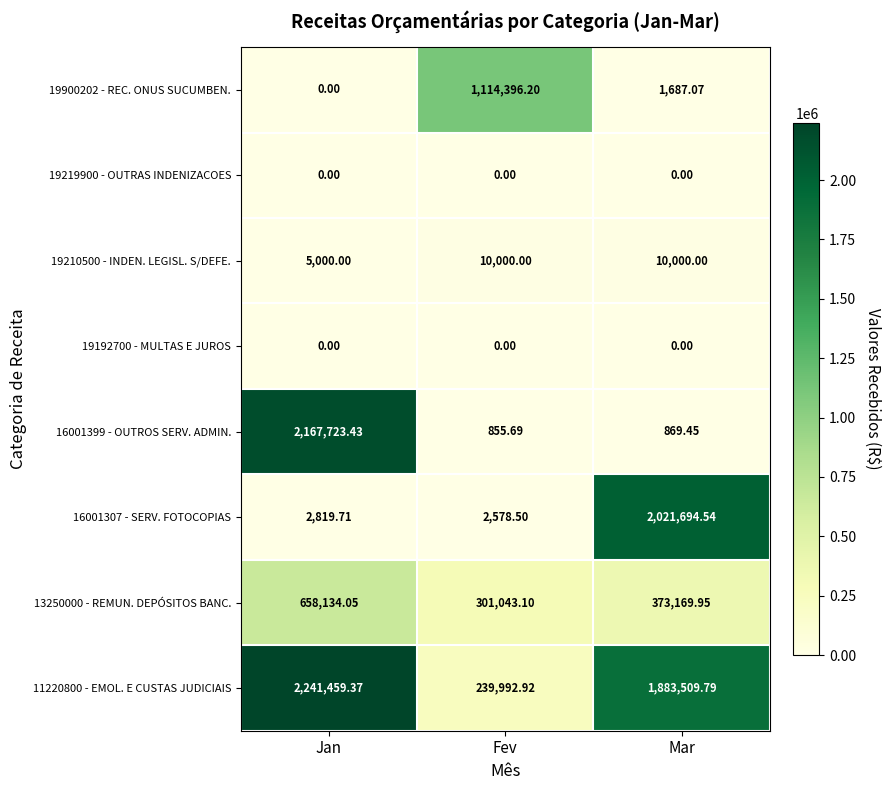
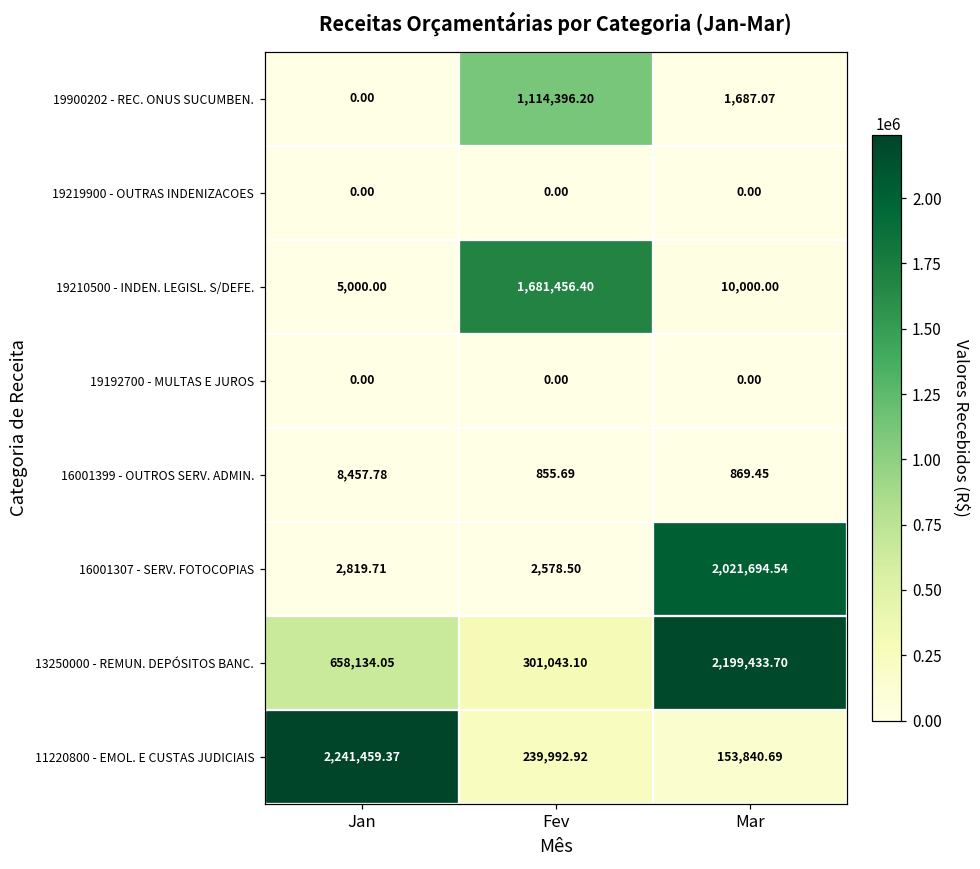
19210500 - INDEN. LEGISL. S/DEFE., Fev: 10,000.00 -> 1,681,456.40
16001399 - OUTROS SERV. ADMIN., Jan: 2,167,723.43 -> 8,457.78
13250000 - REMUN. DEPÓSITOS BANC., Mar: 373,169.95 -> 2,199,433.70
11220800 - EMOL. E CUSTAS JUDICIAIS, Mar: 1,883,509.79 -> 153,840.69
